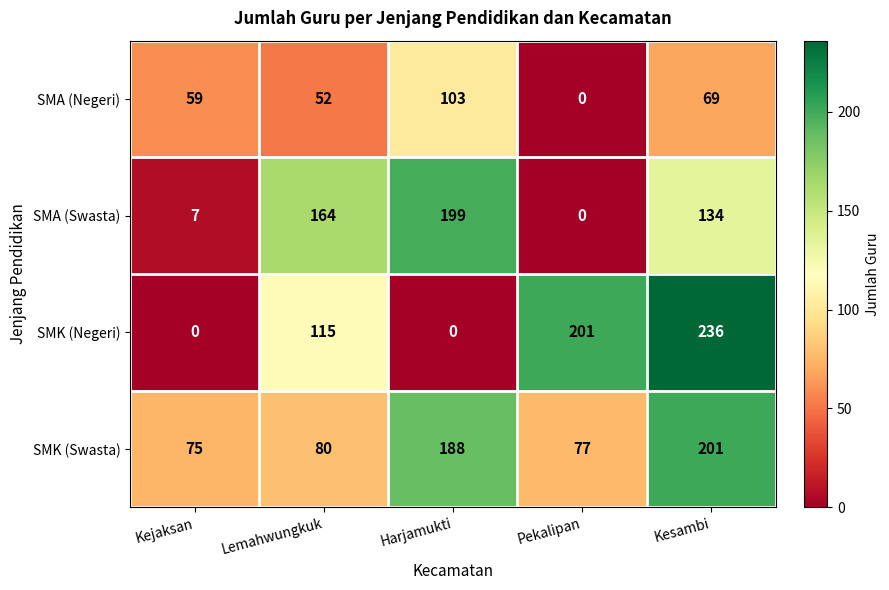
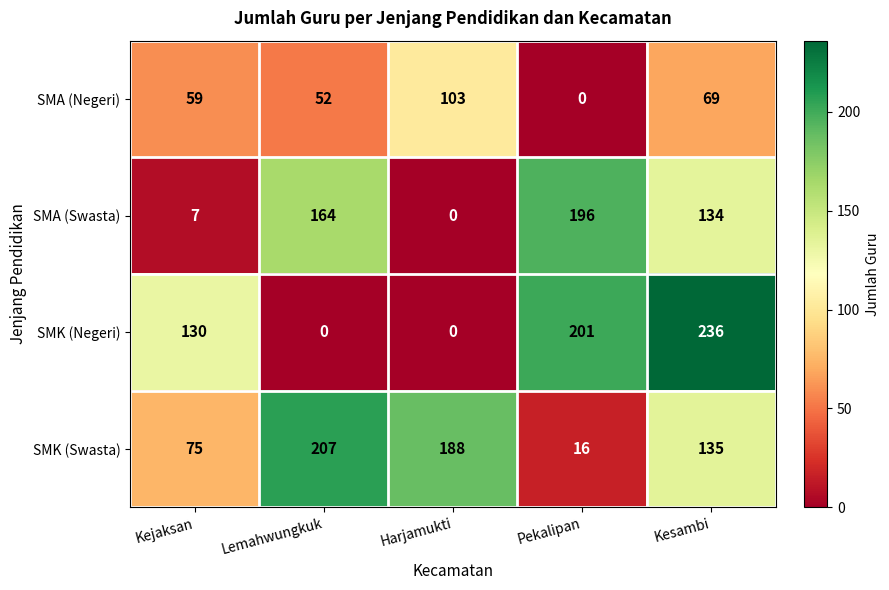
SMA (Swasta), Harjamukti: 199 -> 0
SMA (Swasta), Pekalipan: 0 -> 196
SMK (Negeri), Kejaksan: 0 -> 130
SMK (Negeri), Lemahwungkuk: 115 -> 0
SMK (Swasta), Lemahwungkuk: 80 -> 207
SMK (Swasta), Pekalipan: 77 -> 16
SMK (Swasta), Kesambi: 201 -> 135
